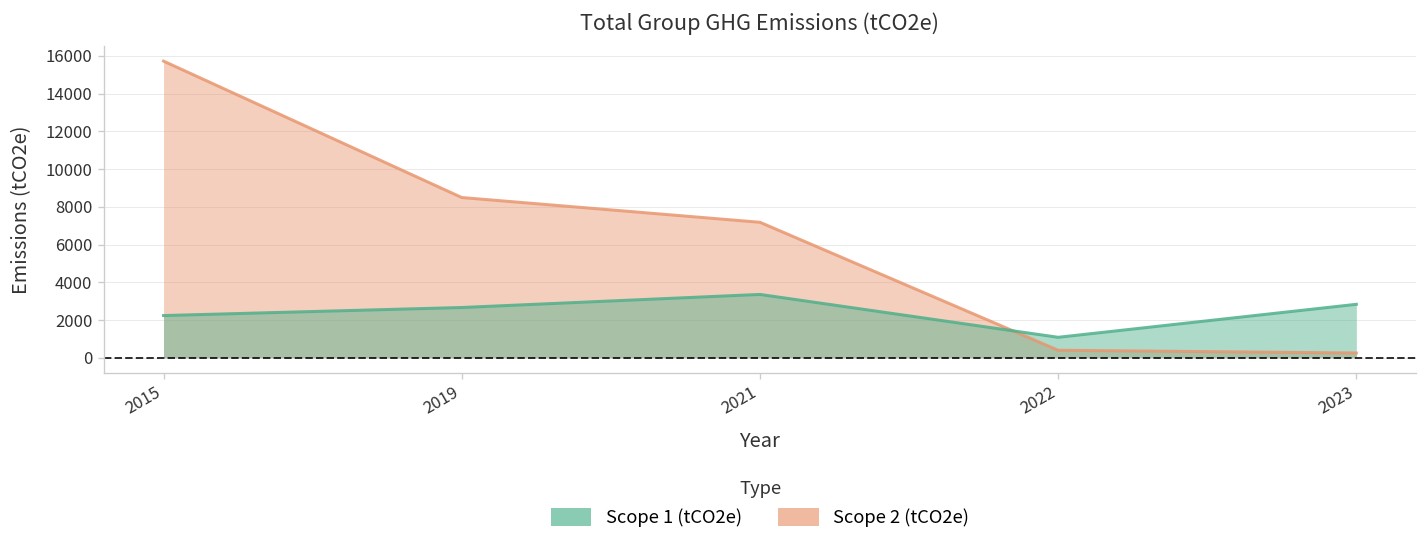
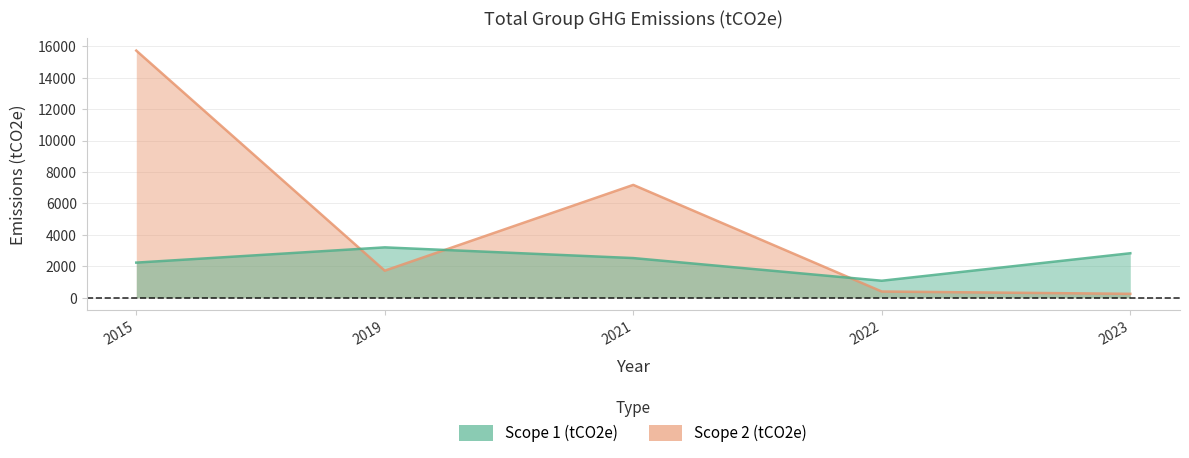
Scope 2 (tCO2e), 2019: 8500 -> 1700
Scope 1 (tCO2e), 2019: 2700 -> 3200
Scope 1 (tCO2e), 2021: 3400 -> 2500
